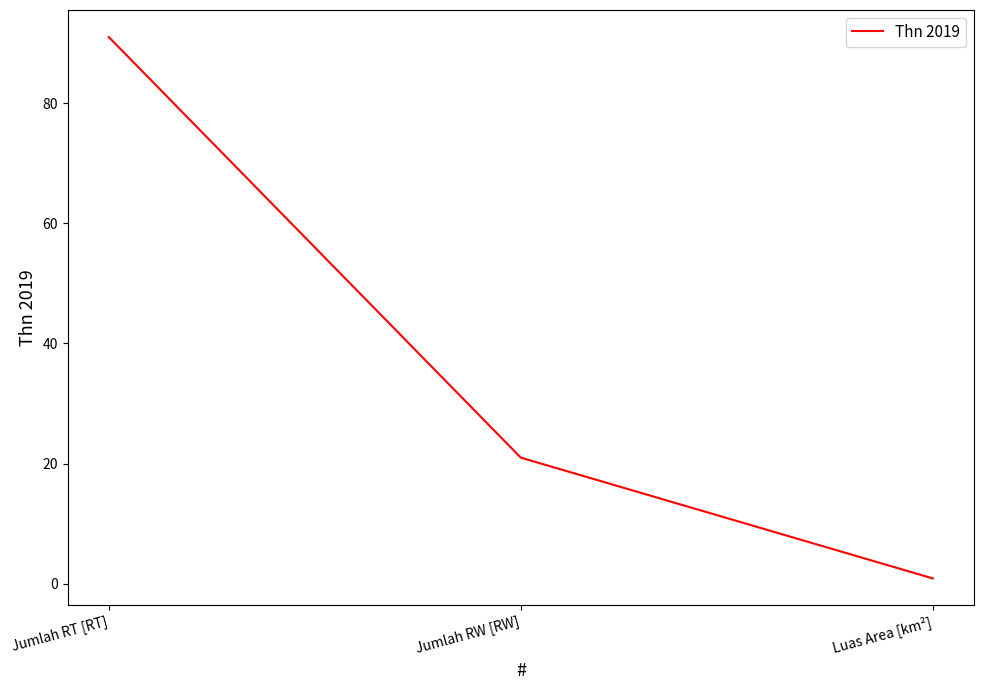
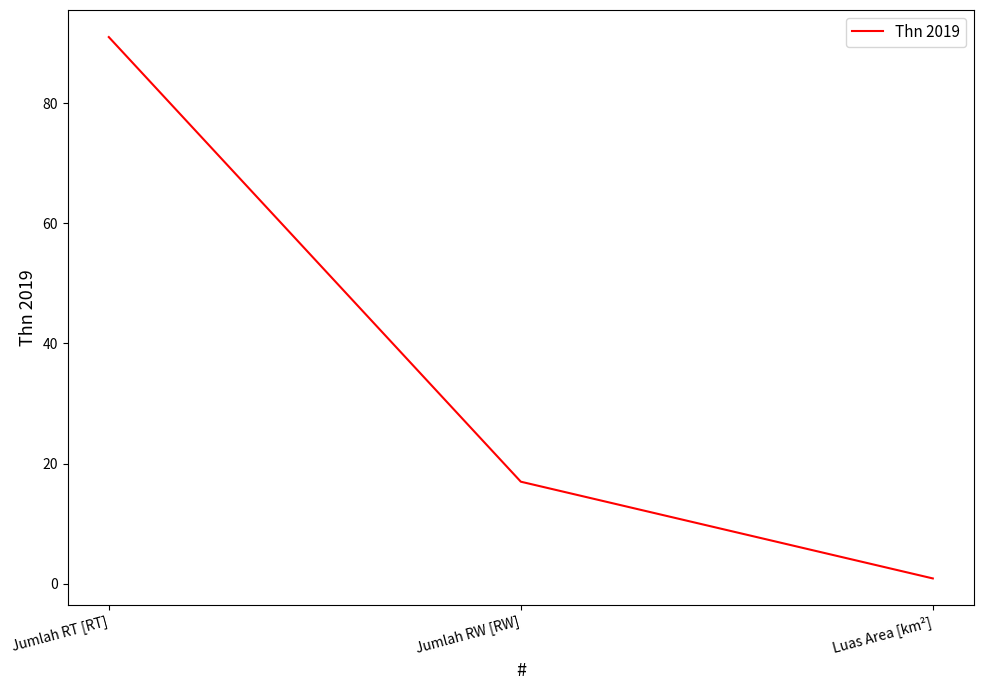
Jumlah RW [RW]: 21 -> 17
